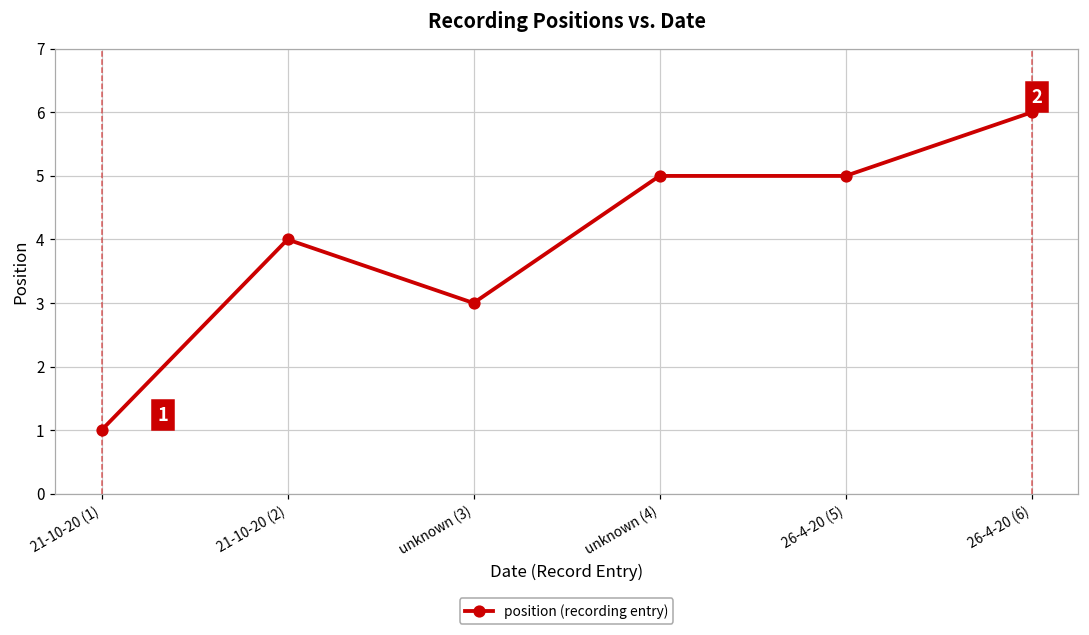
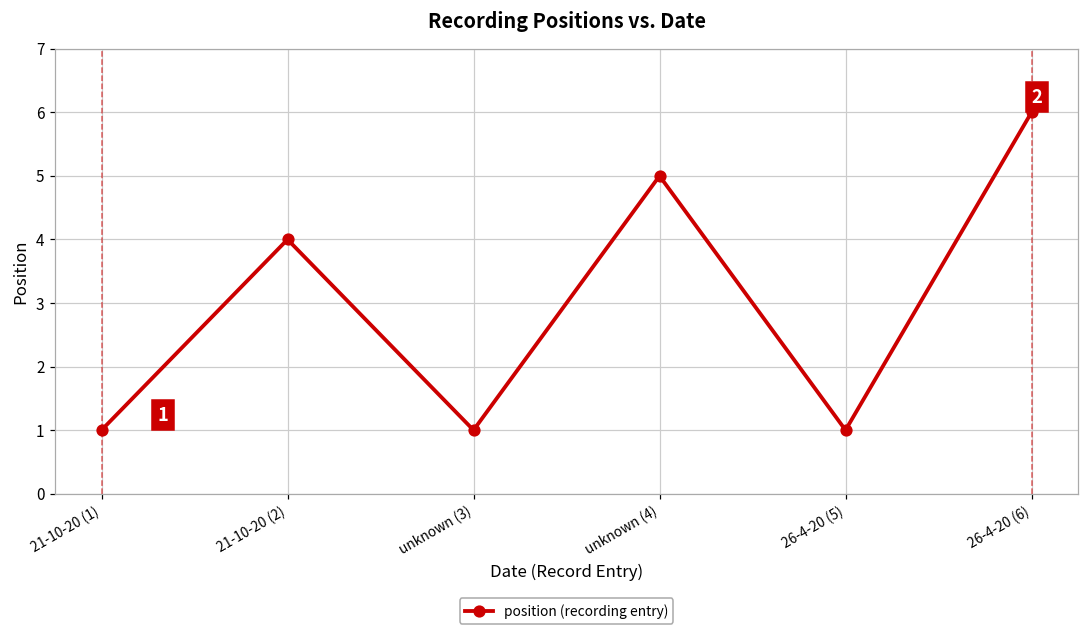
unknown (3): 3 -> 1
26-4-20 (5): 5 -> 1
